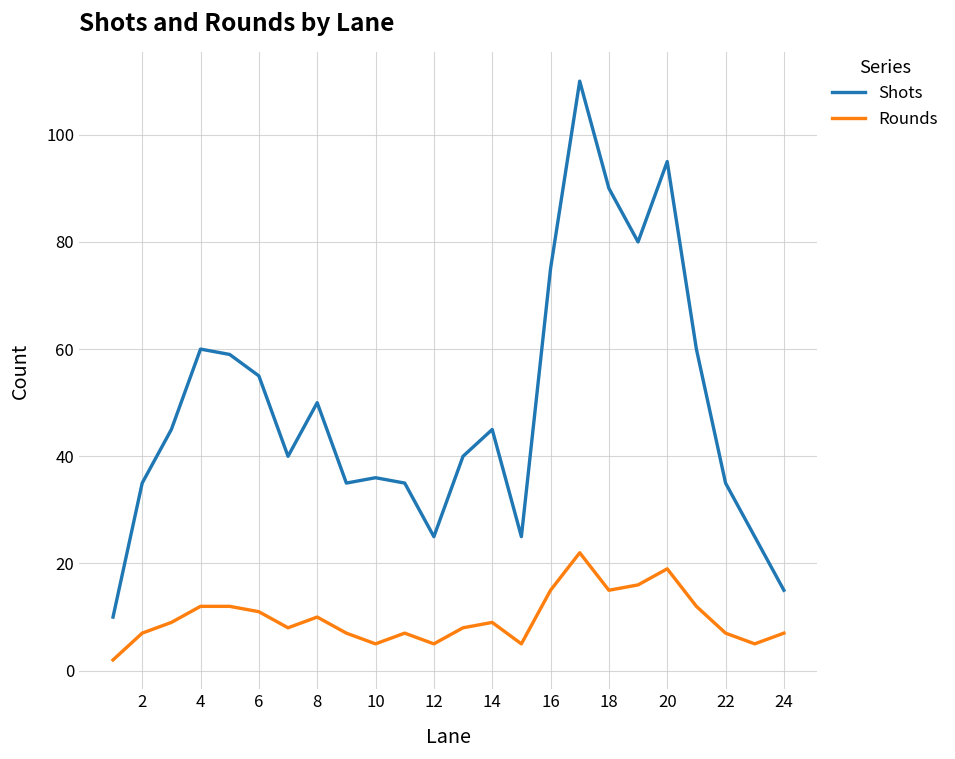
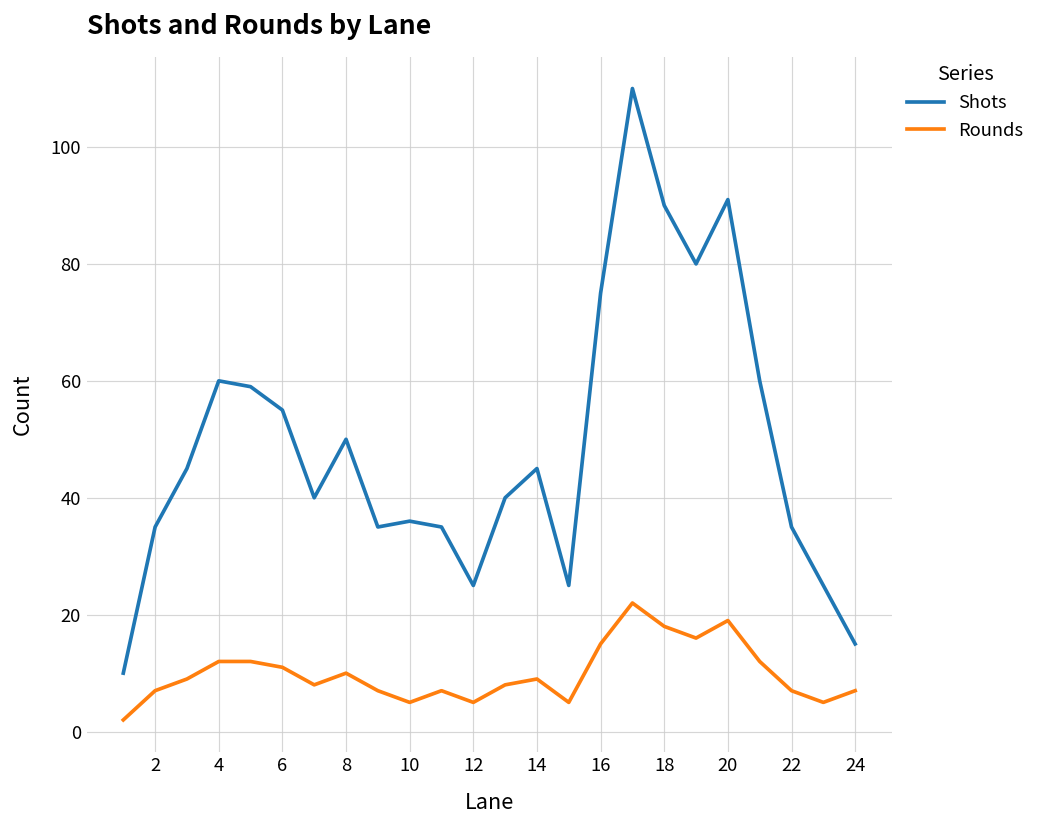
Rounds, 18: 15 -> 18
Shots, 20: 95 -> 91
